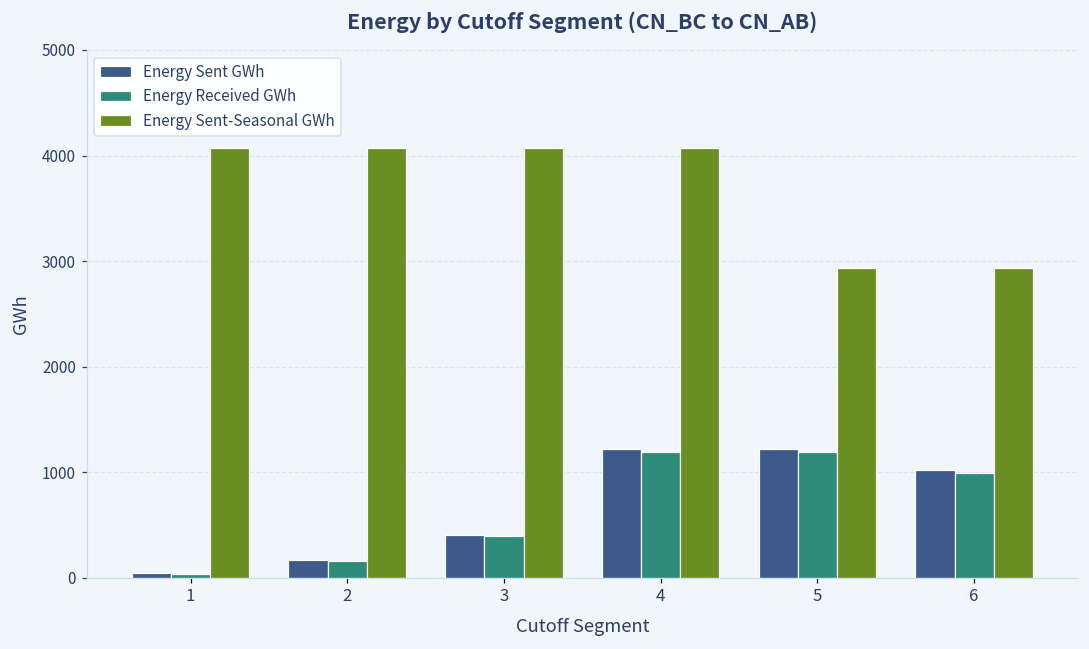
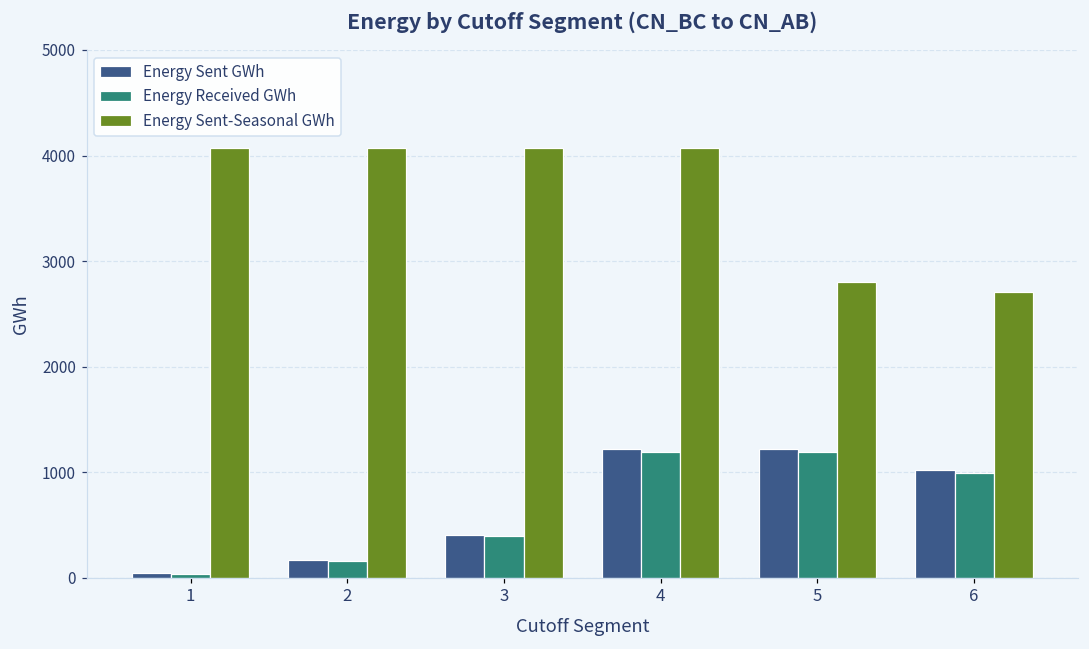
Energy Sent-Seasonal GWh, 5: 2900 -> 2800
Energy Sent-Seasonal GWh, 6: 2900 -> 2700
